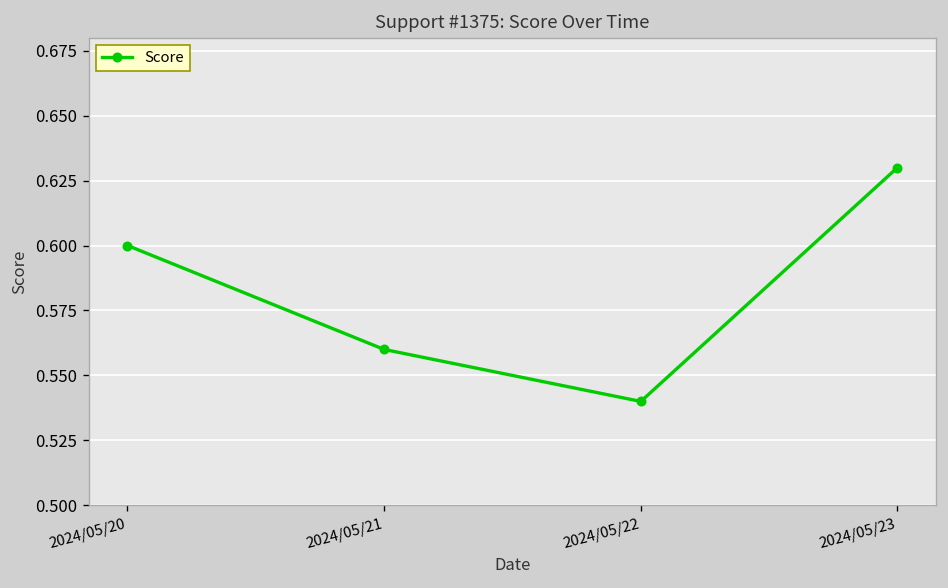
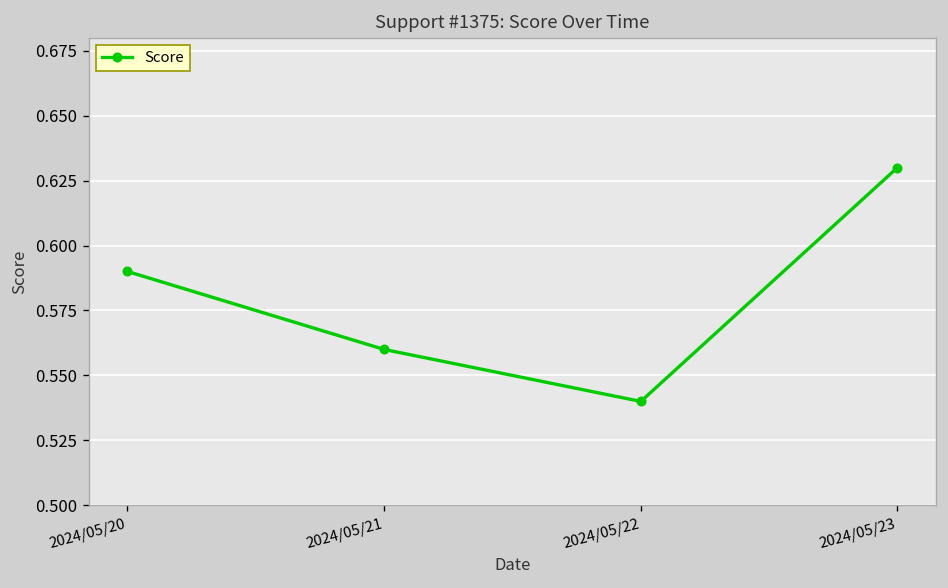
2024/05/20: 0.60 -> 0.59
